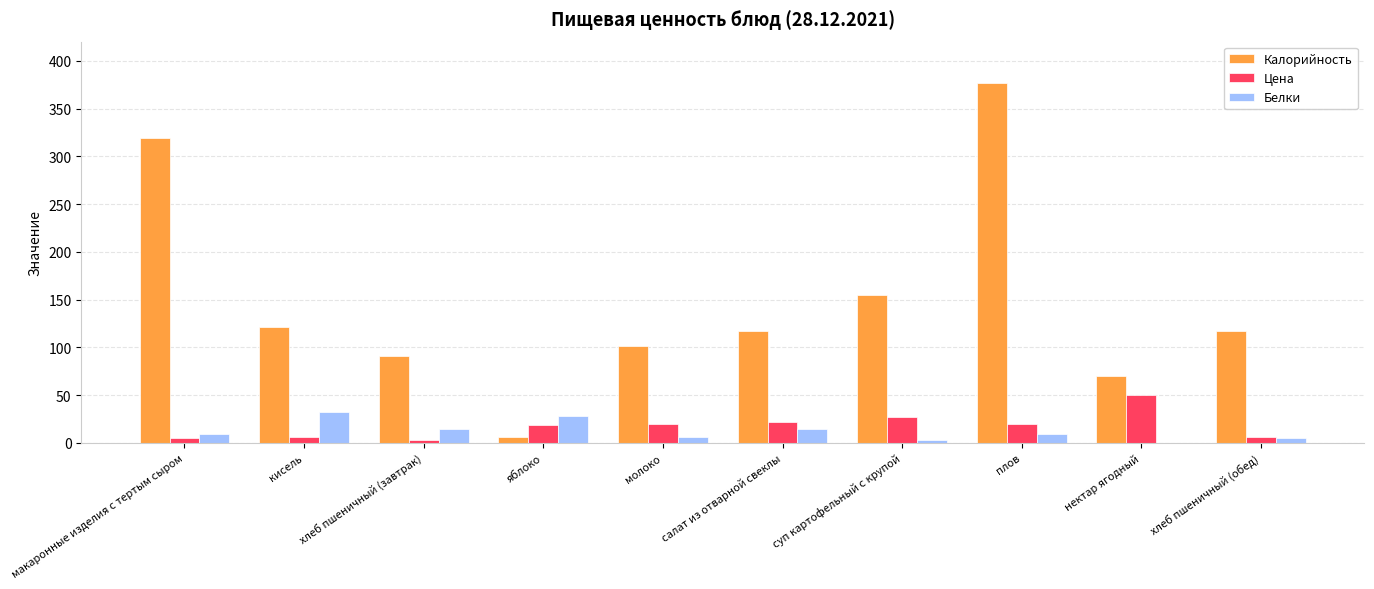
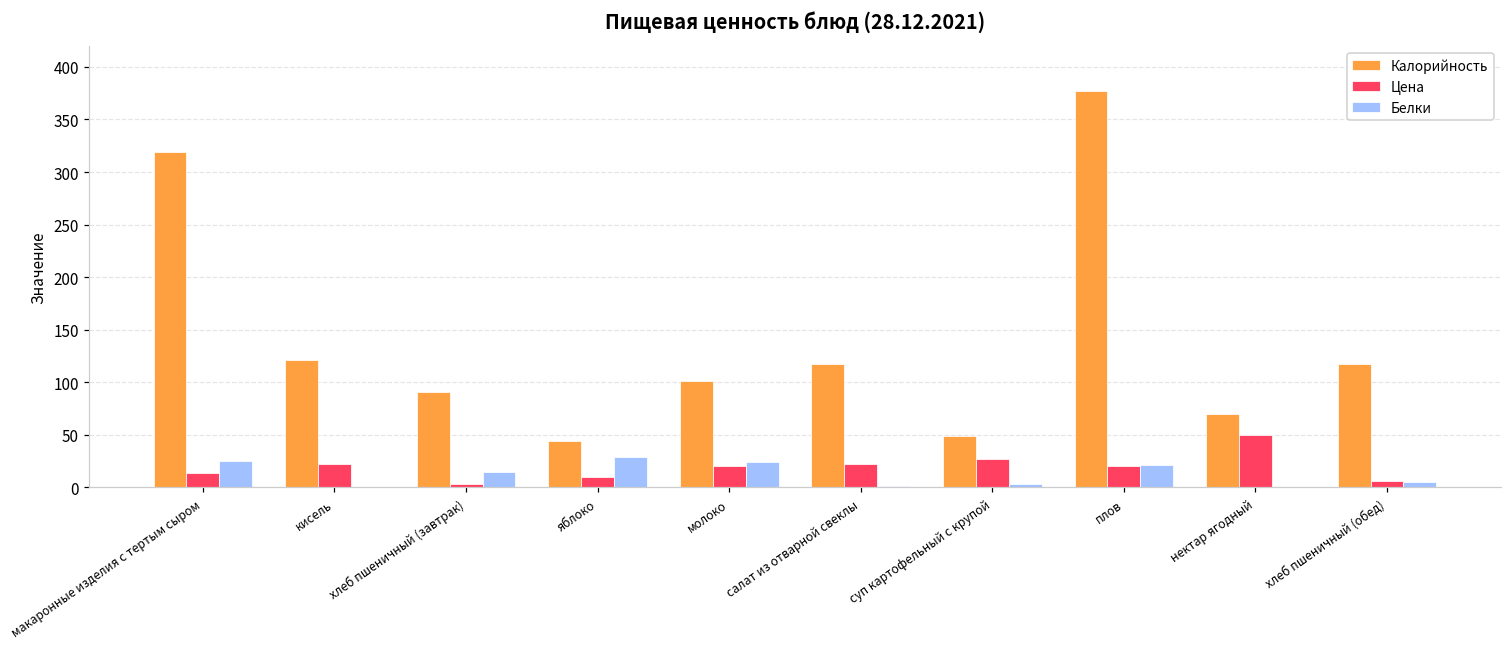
Цена, макаронные изделия с тертым сыром: 5 -> 14
Белки, макаронные изделия с тертым сыром: 10 -> 30
Цена, кисель: 10 -> 20
Белки, кисель: 30 -> 0
Калорийность, яблоко: 10 -> 40
Цена, яблоко: 20 -> 10
Белки, молоко: 10 -> 20
Белки, салат из отварной свеклы: 20 -> 0
Калорийность, суп картофельный с крупой: 160 -> 50
Белки, плов: 10 -> 20
